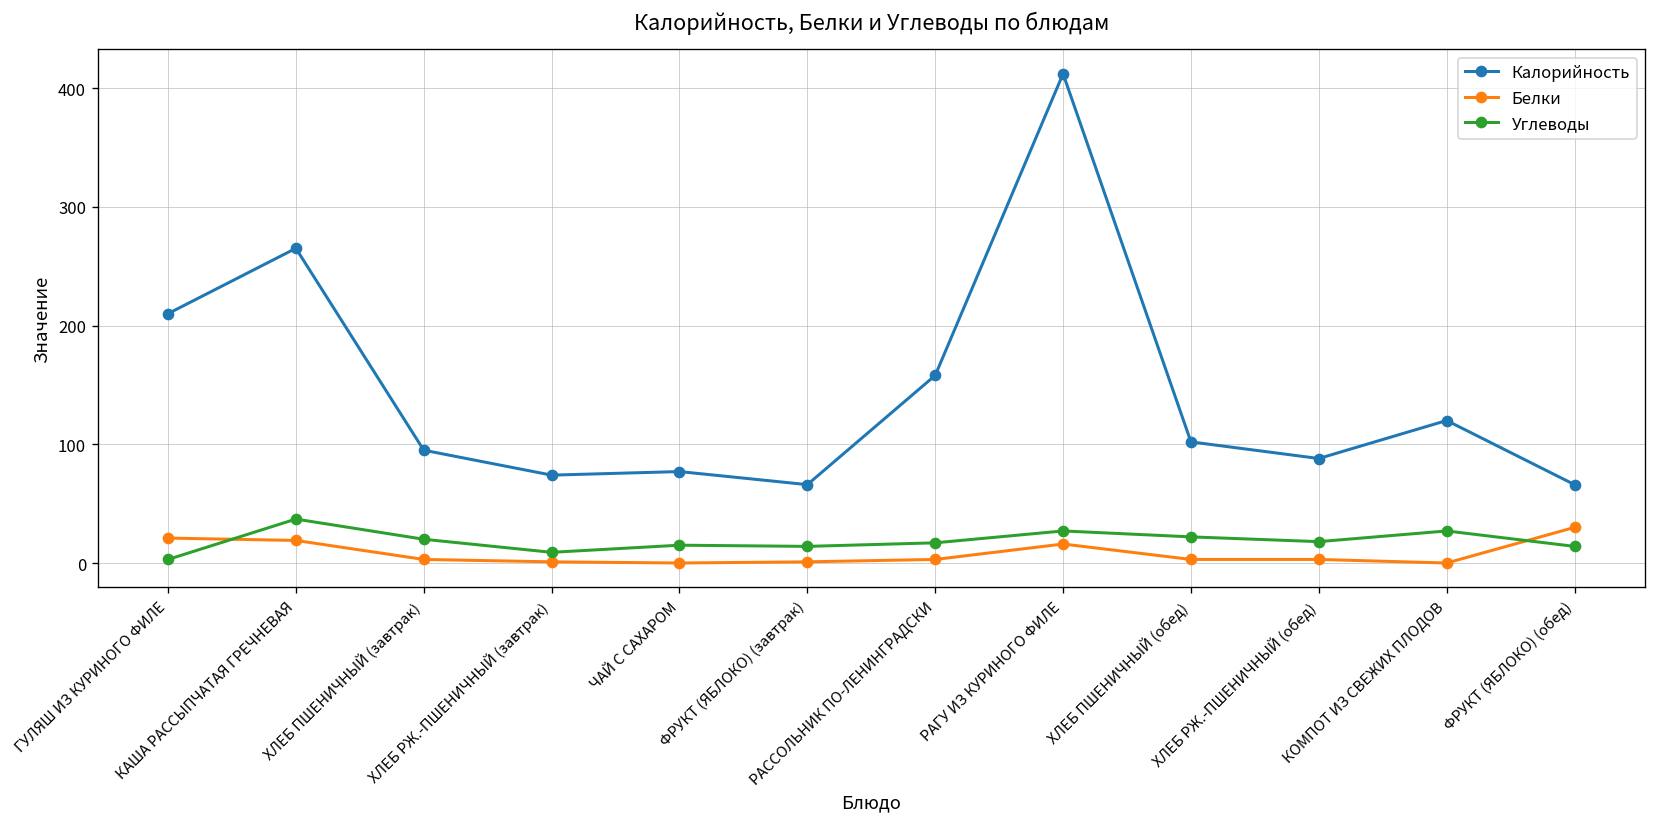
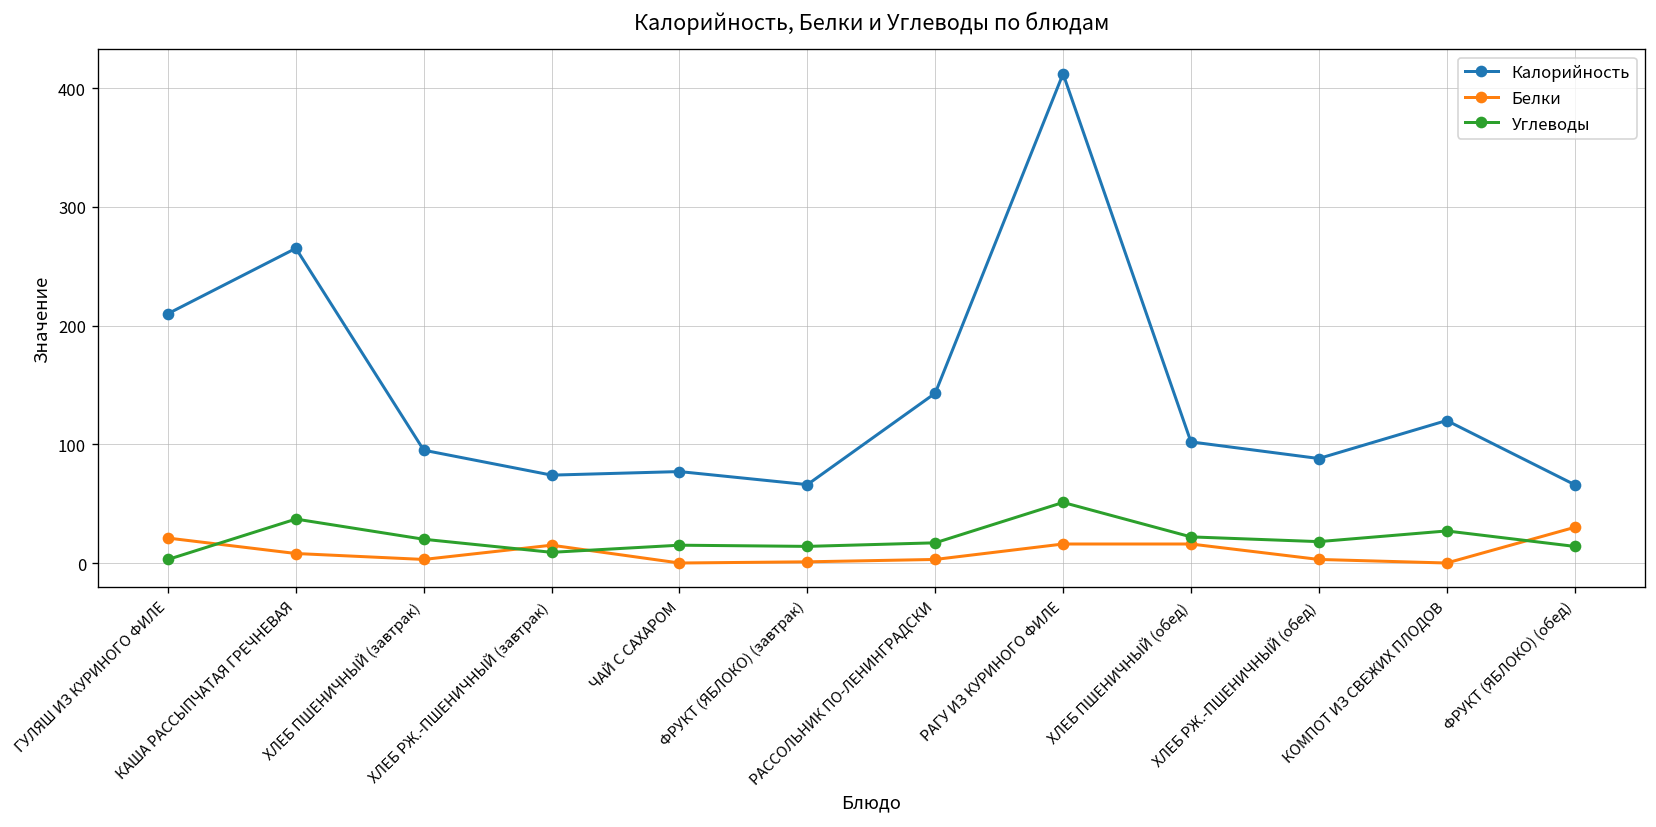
Белки, КАША РАССЫПЧАТАЯ ГРЕЧНЕВАЯ: 20 -> 10
Белки, ХЛЕБ РЖ.-ПШЕНИЧНЫЙ (завтрак): 0 -> 20
Калорийность, РАССОЛЬНИК ПО-ЛЕНИНГРАДСКИ: 160 -> 140
Углеводы, РАГУ ИЗ КУРИНОГО ФИЛЕ: 30 -> 50
Белки, ХЛЕБ ПШЕНИЧНЫЙ (обед): 0 -> 20
